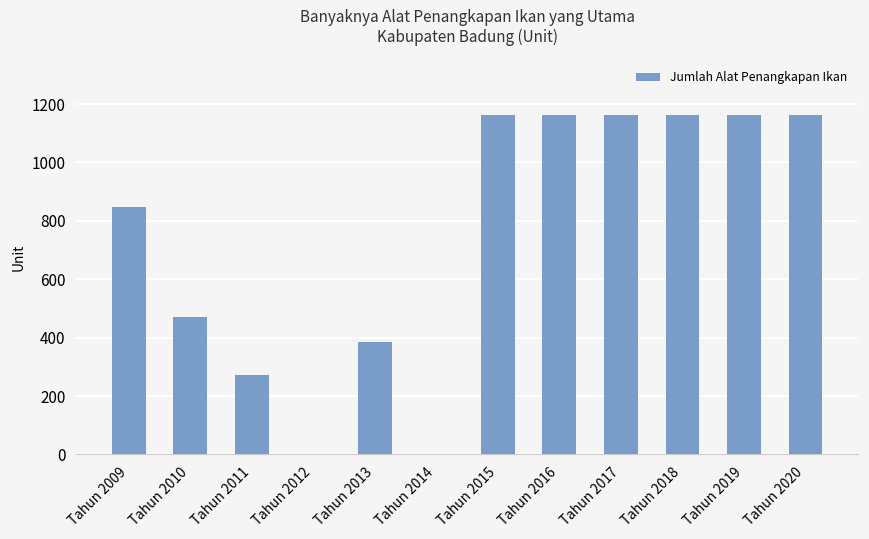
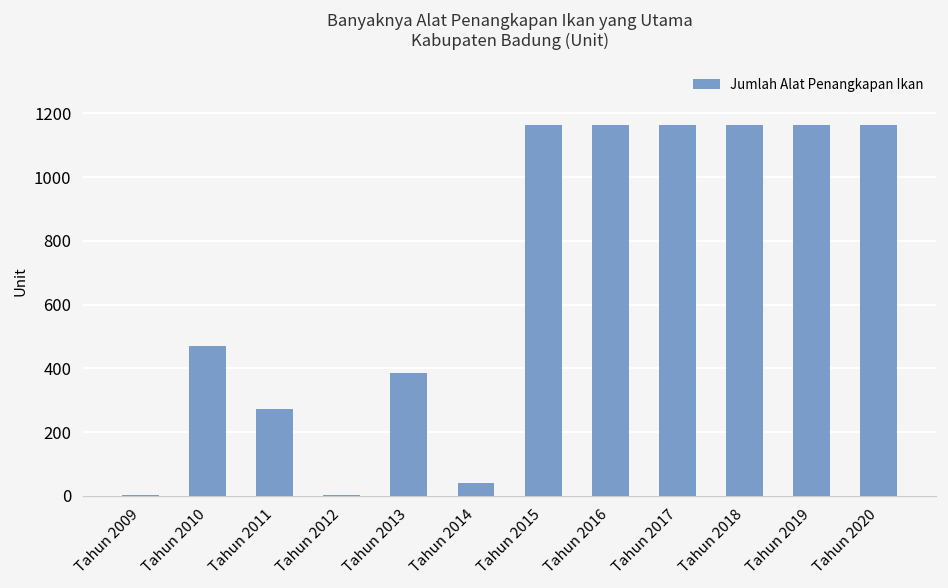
Tahun 2009: 850 -> 0
Tahun 2014: 0 -> 40
